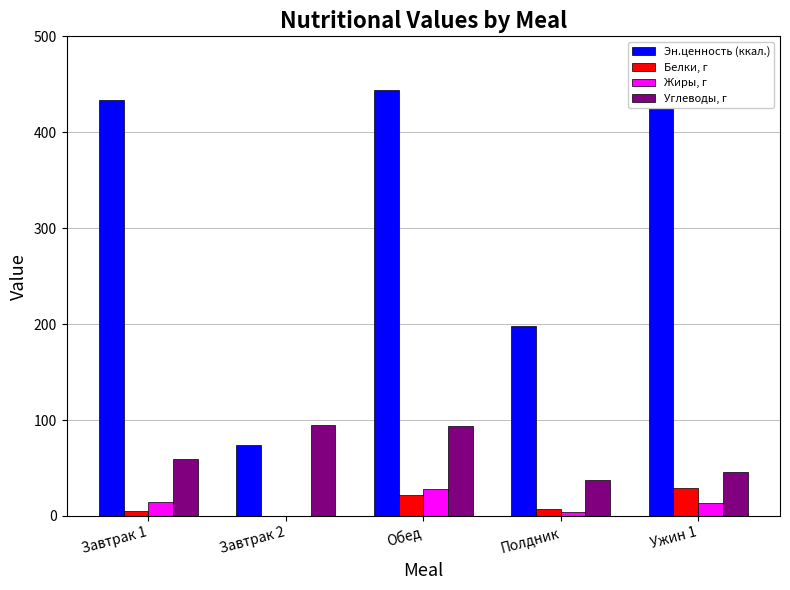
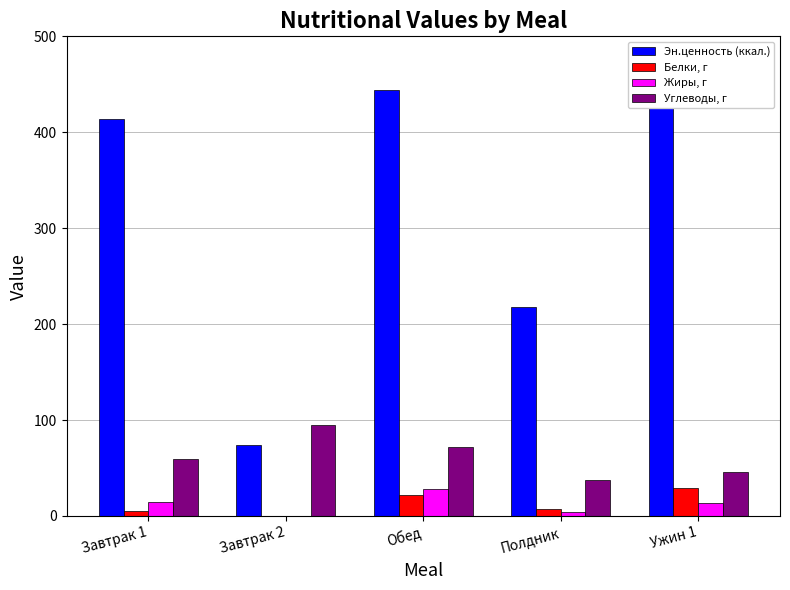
Эн.ценность (ккал.), Завтрак 1: 430 -> 410
Углеводы, г, Обед: 90 -> 70
Эн.ценность (ккал.), Полдник: 200 -> 220
